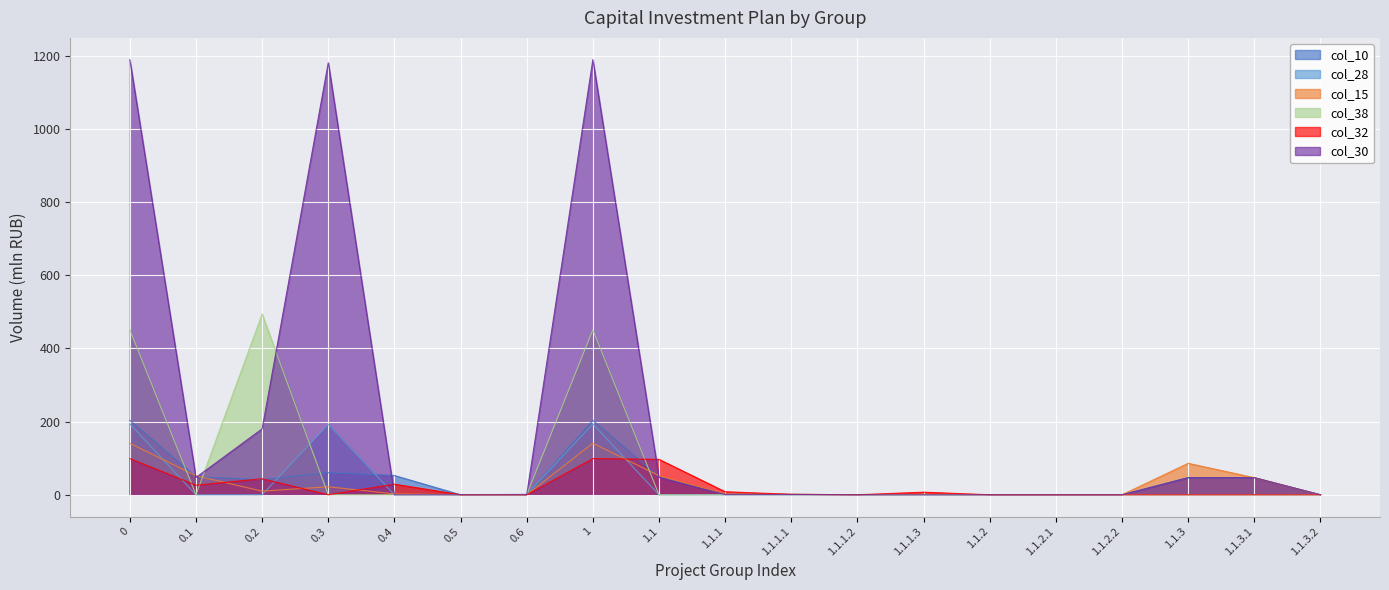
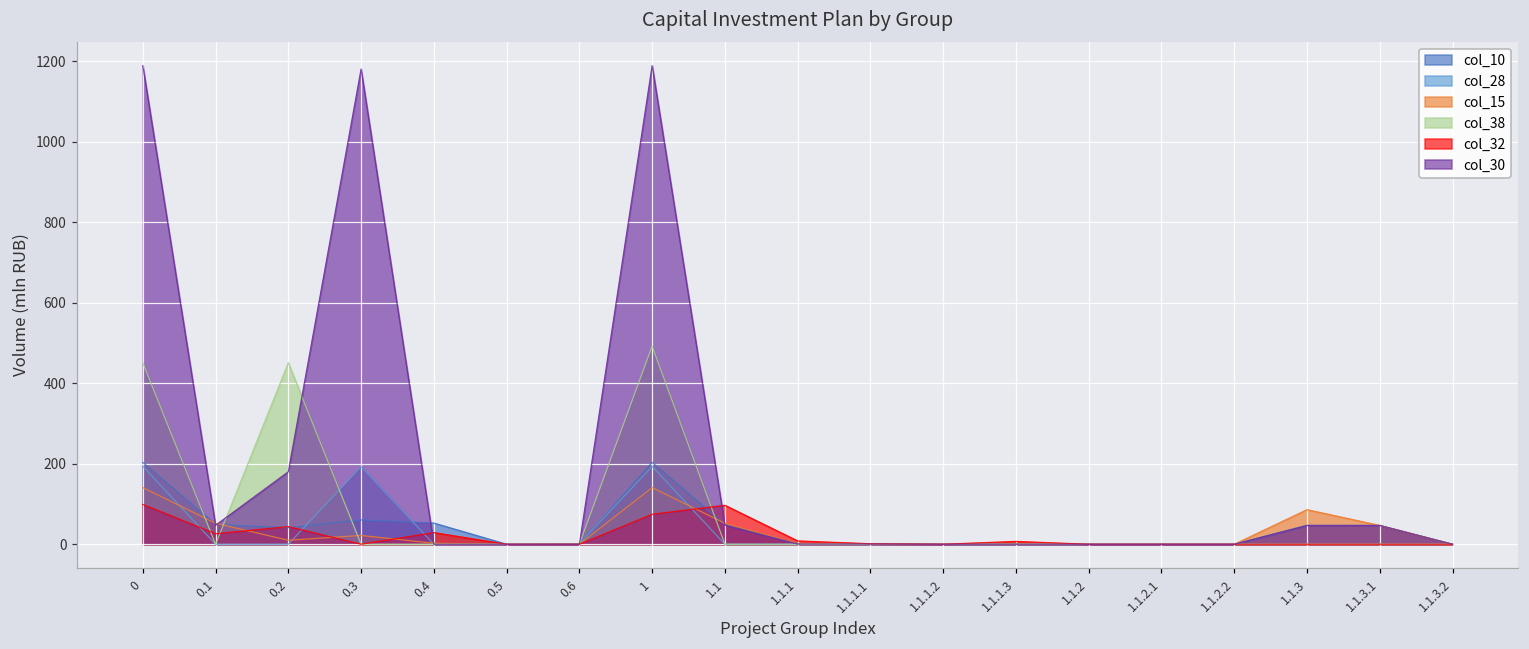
col_38, 0.2: 490 -> 450
col_38, 1: 450 -> 490
col_32, 1: 100 -> 70
